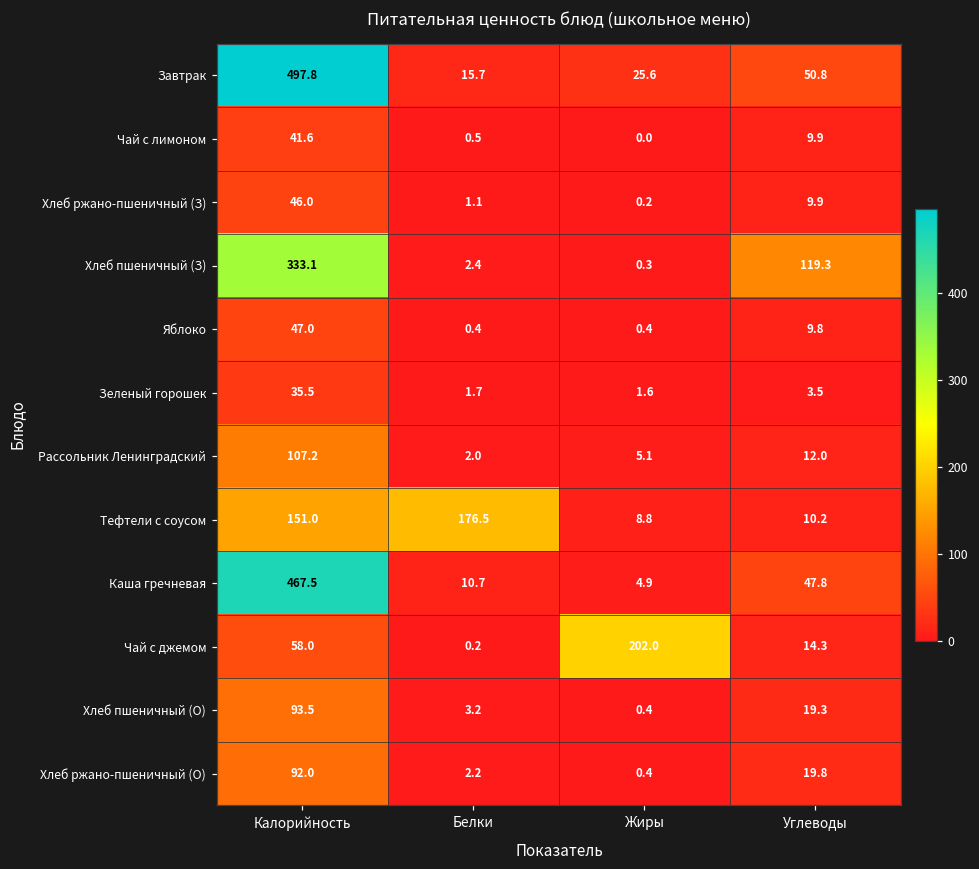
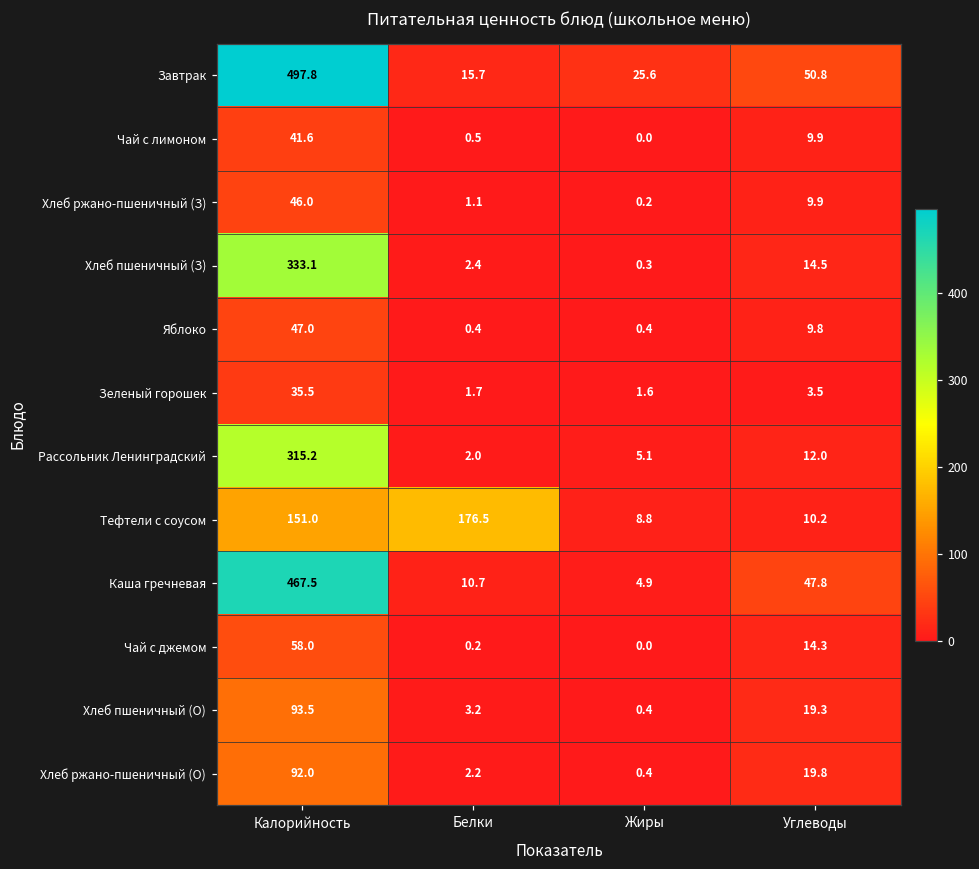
Хлеб пшеничный (З), Углеводы: 119.3 -> 14.5
Рассольник Ленинградский, Калорийность: 107.2 -> 315.2
Чай с джемом, Жиры: 202.0 -> 0.0
